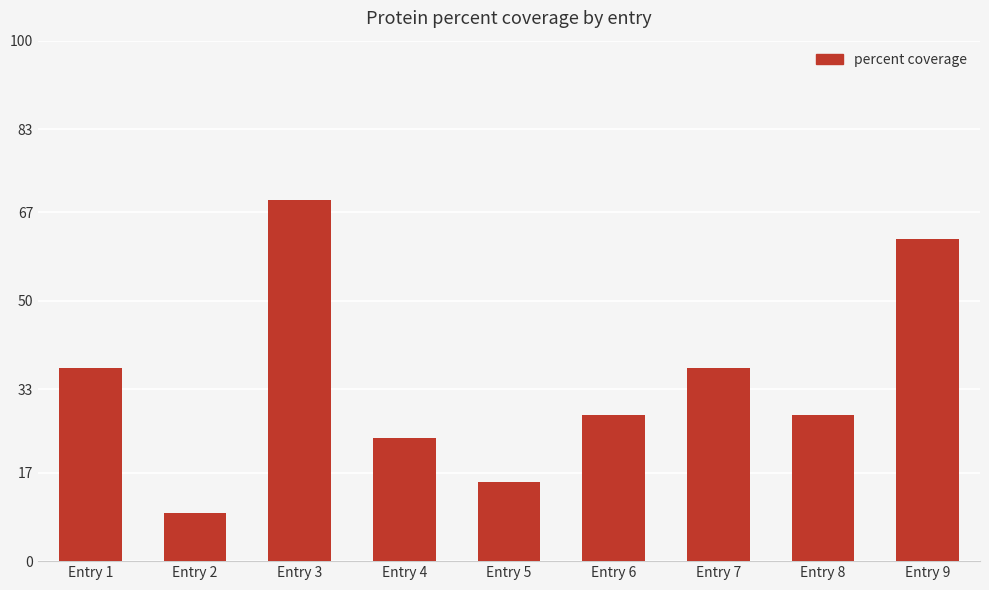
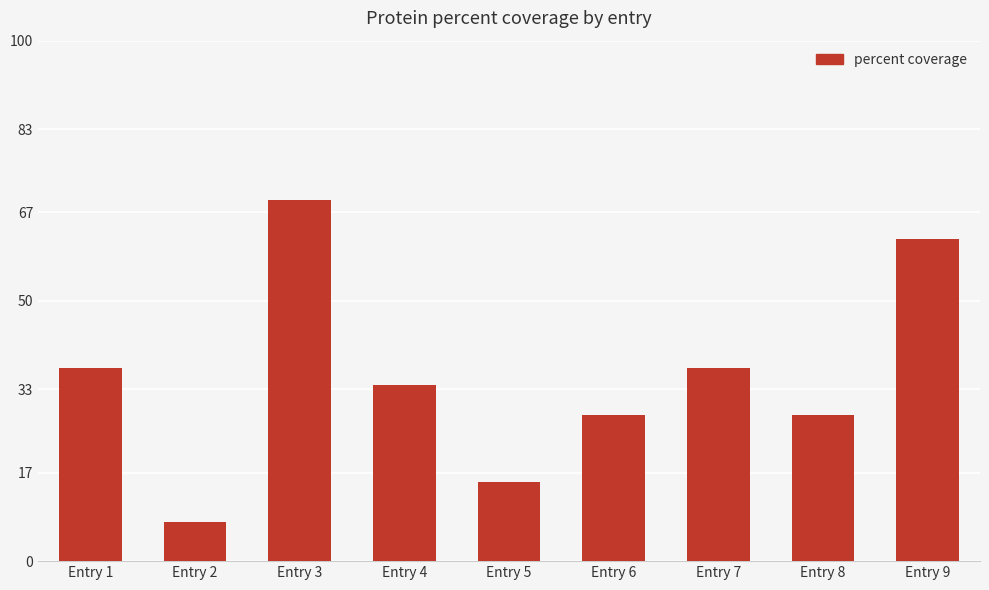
Entry 2: 9 -> 8
Entry 4: 24 -> 34
